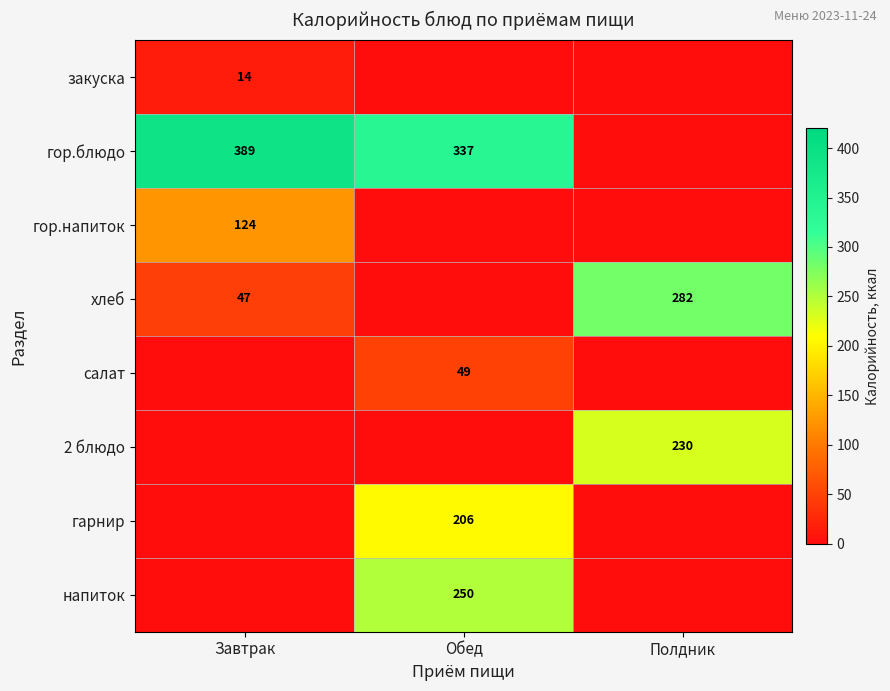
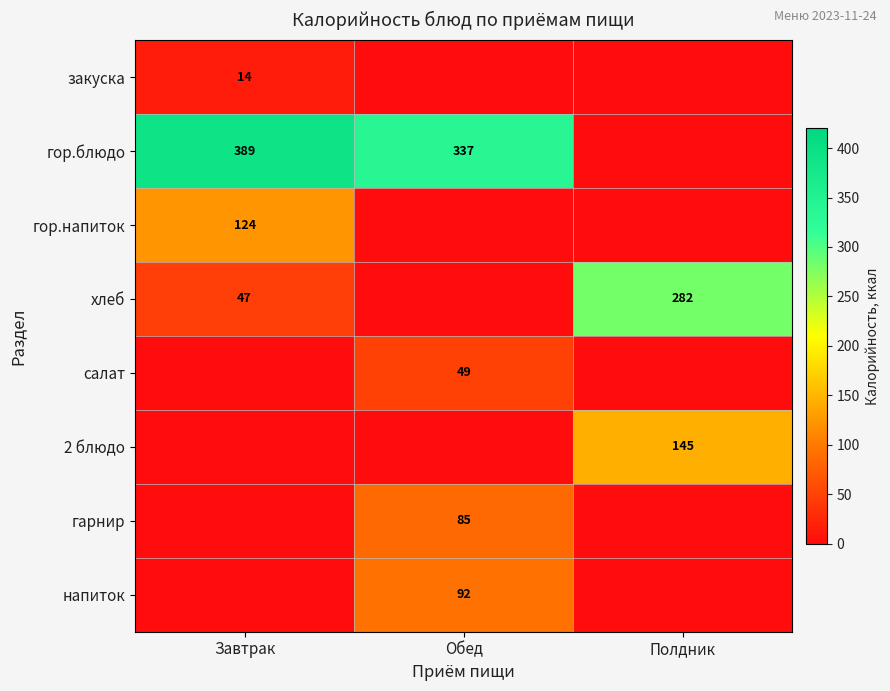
2 блюдо, Полдник: 230 -> 145
гарнир, Обед: 206 -> 85
напиток, Обед: 250 -> 92
